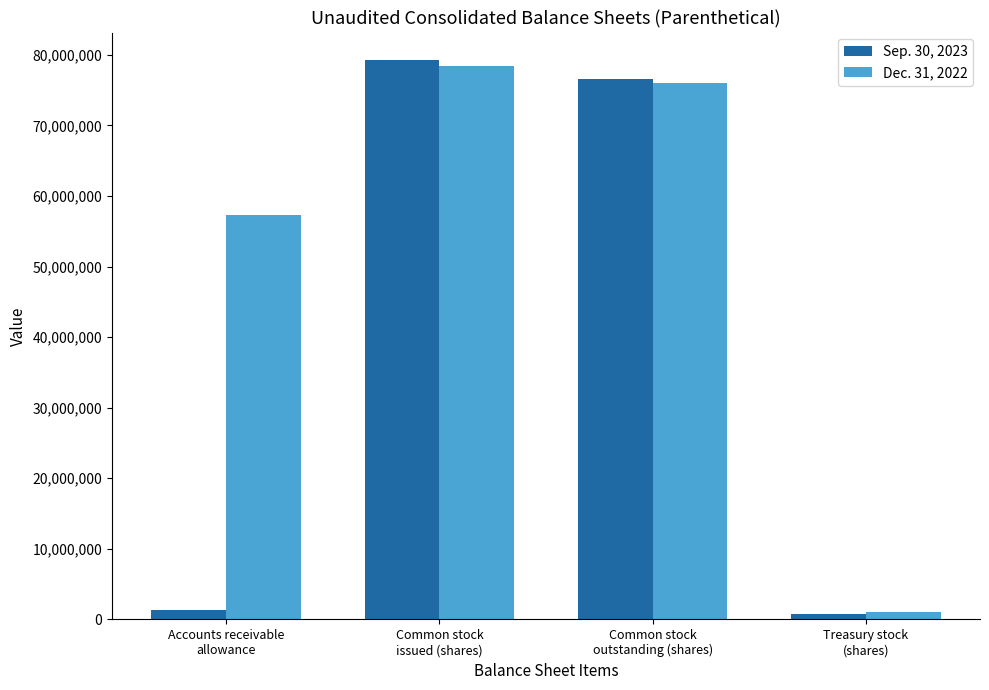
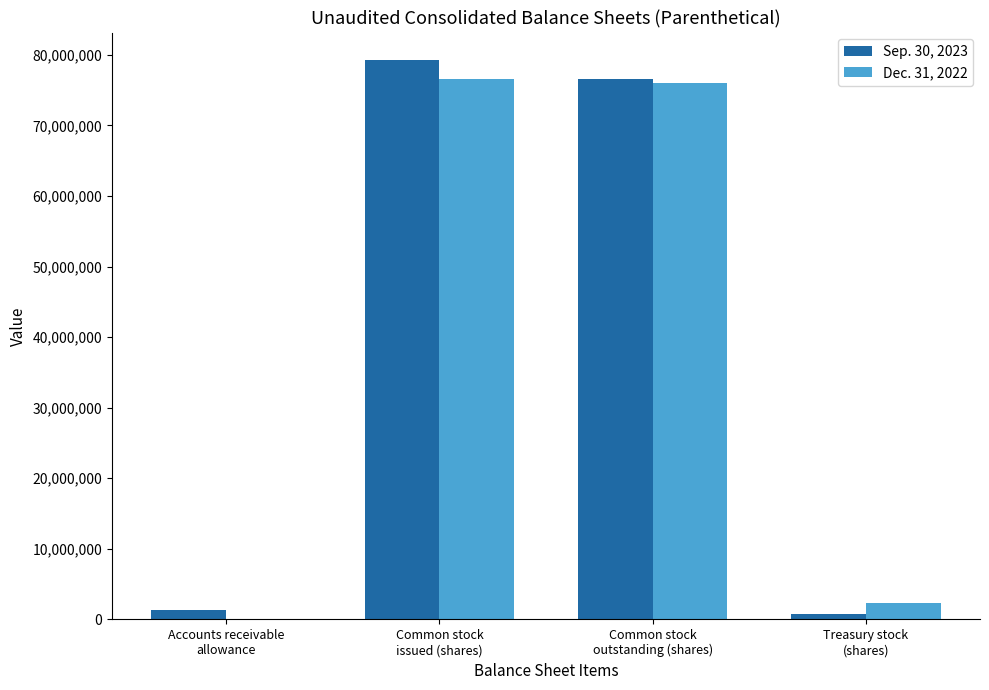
Dec. 31, 2022, Accounts receivable allowance: 57,000,000 -> 0
Dec. 31, 2022, Common stock issued (shares): 78,000,000 -> 77,000,000
Dec. 31, 2022, Treasury stock (shares): 1,000,000 -> 2,000,000
